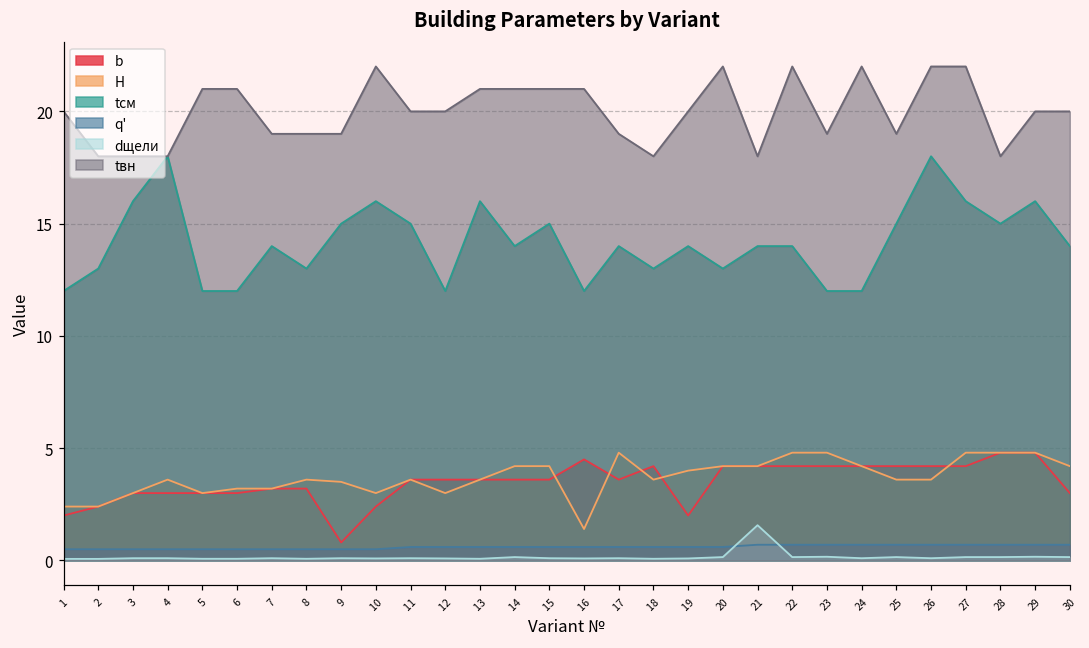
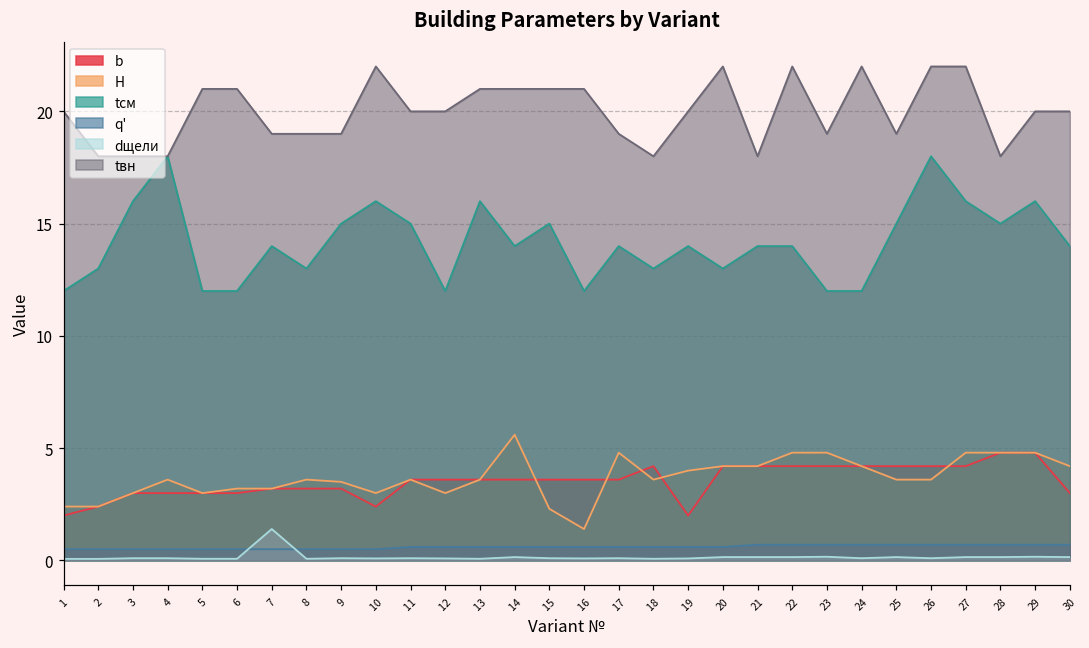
dщели, 7: 0.1 -> 1.4
b, 9: 0.8 -> 3.2
H, 14: 4.2 -> 5.6
H, 15: 4.2 -> 2.3
b, 16: 4.5 -> 3.6
dщели, 21: 1.6 -> 0.2
